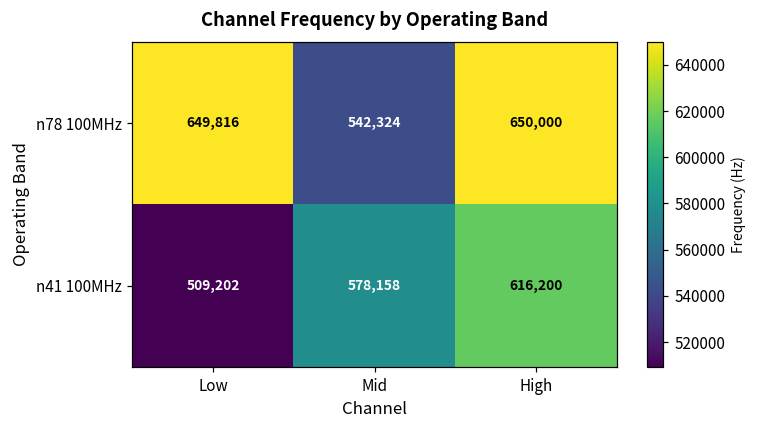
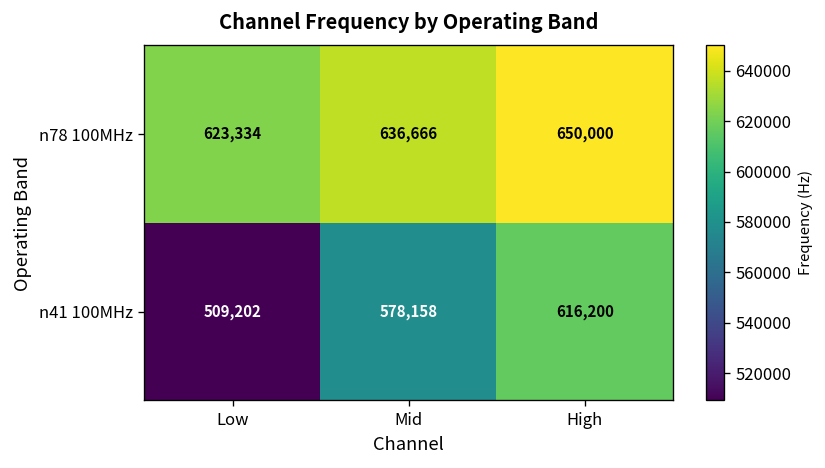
n78 100MHz, Low: 649,816 -> 623,334
n78 100MHz, Mid: 542,324 -> 636,666
